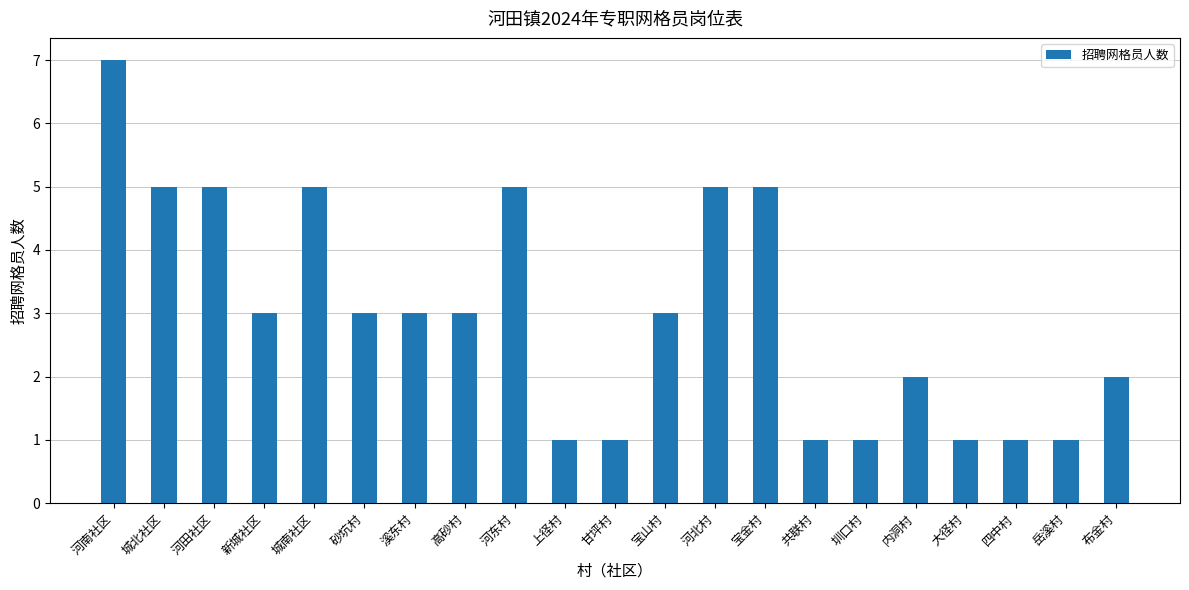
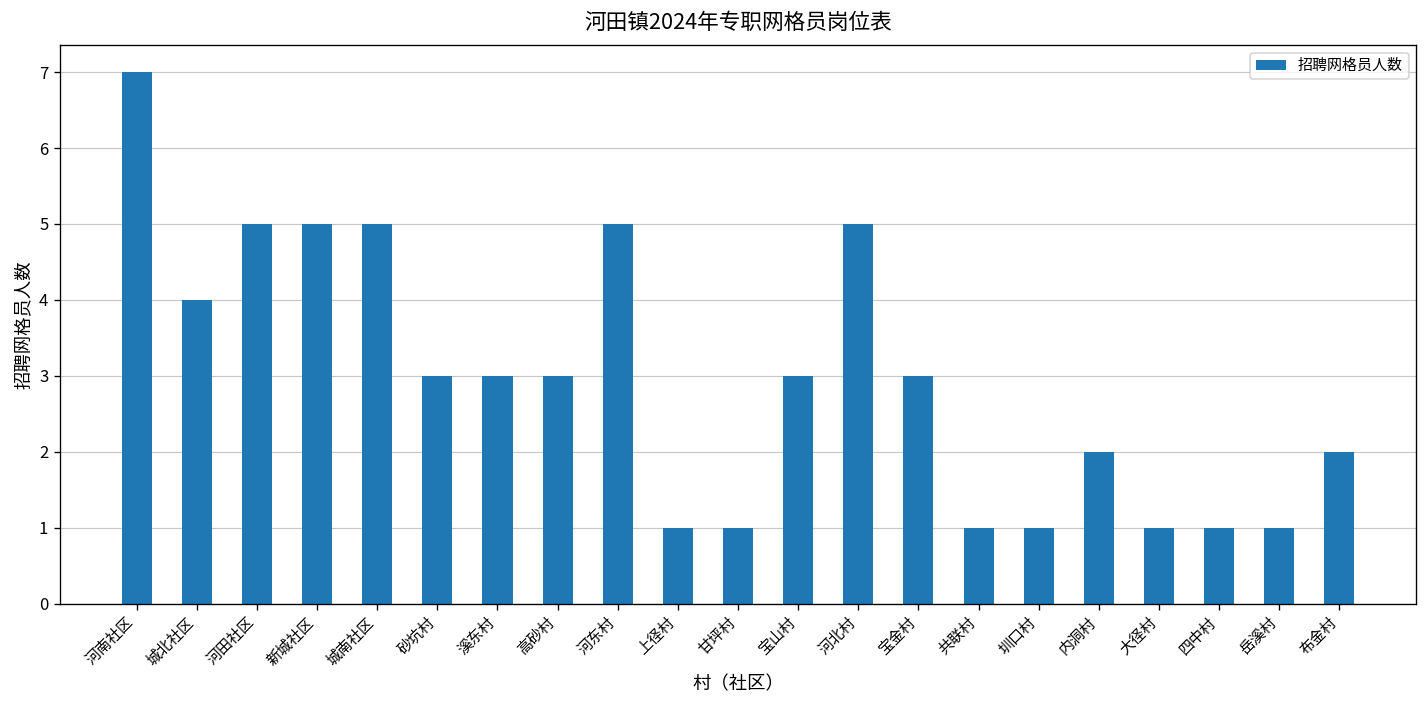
城北社区: 5 -> 4
新城社区: 3 -> 5
宝金村: 5 -> 3
